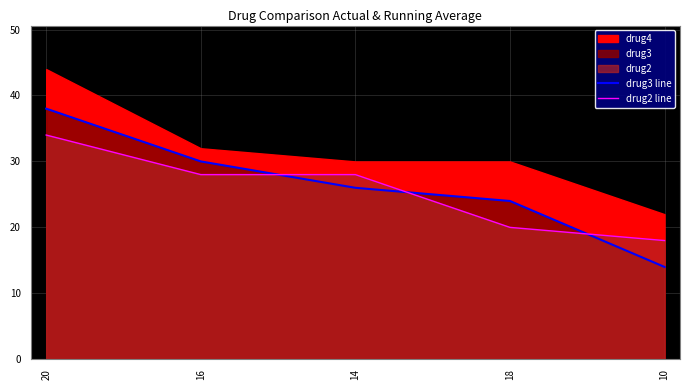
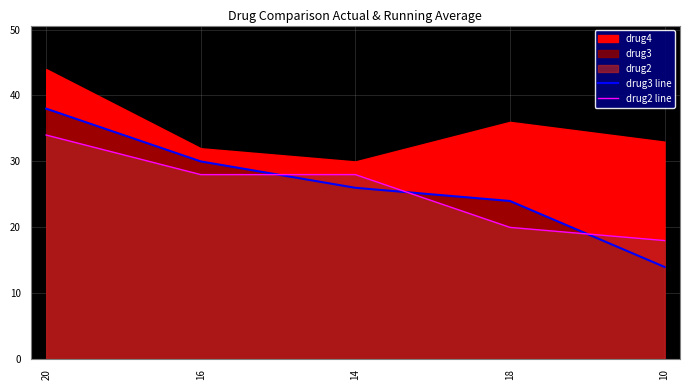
drug4, 18: 30 -> 36
drug4, 10: 22 -> 33
